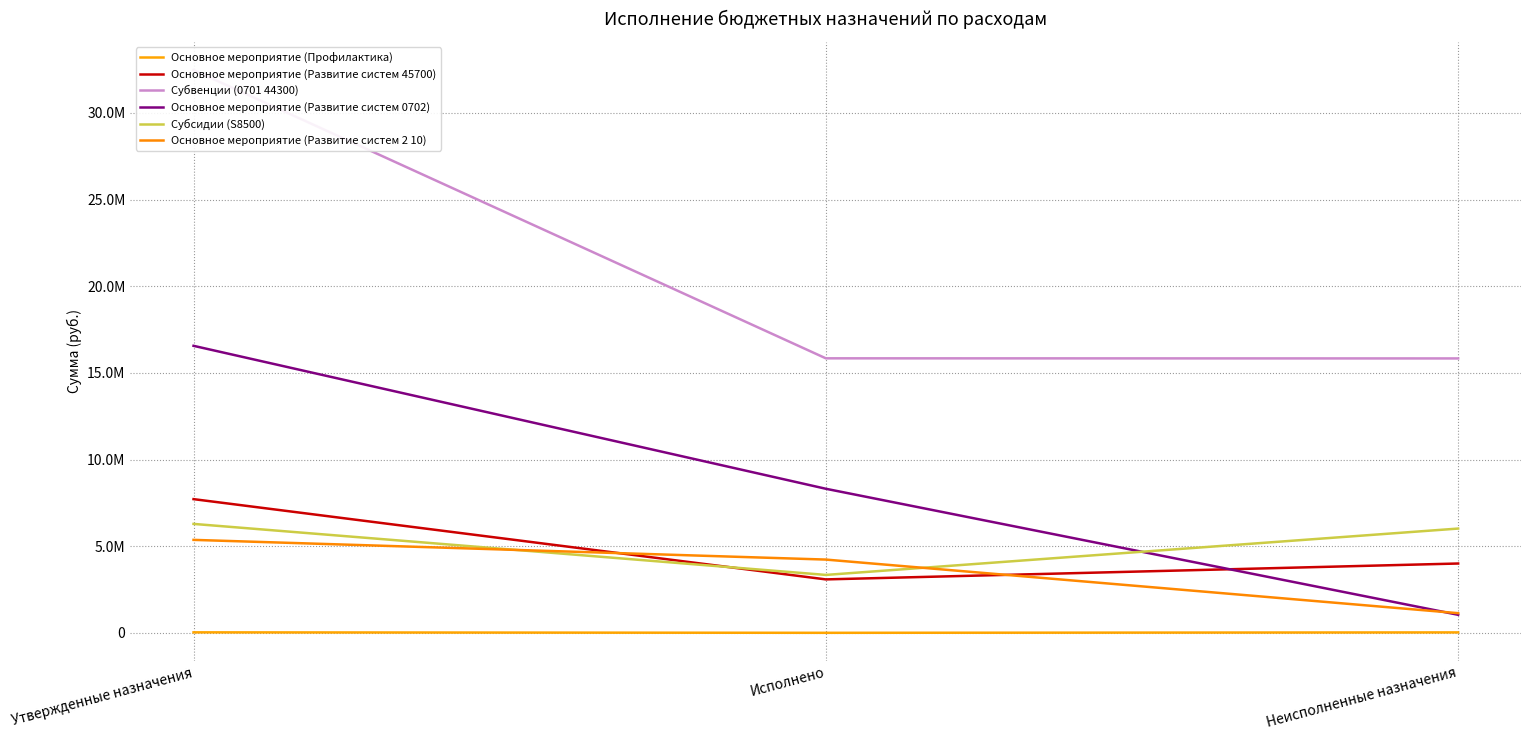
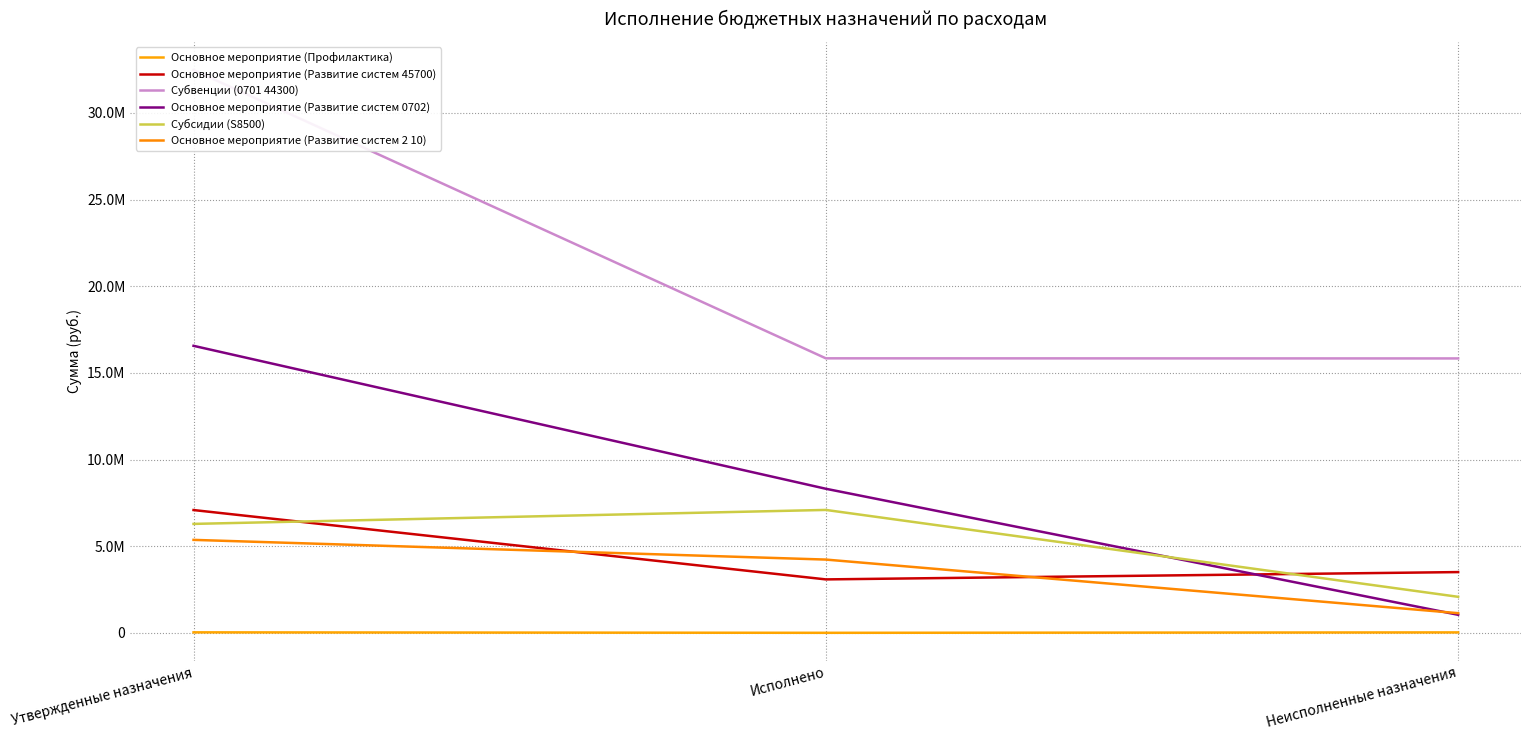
Основное мероприятие (Развитие систем 45700), Утвержденные назначения: 7700000 -> 7100000
Субсидии (S8500), Исполнено: 3300000 -> 7100000
Основное мероприятие (Развитие систем 45700), Неисполненные назначения: 4000000 -> 3500000
Субсидии (S8500), Неисполненные назначения: 6000000 -> 2100000
